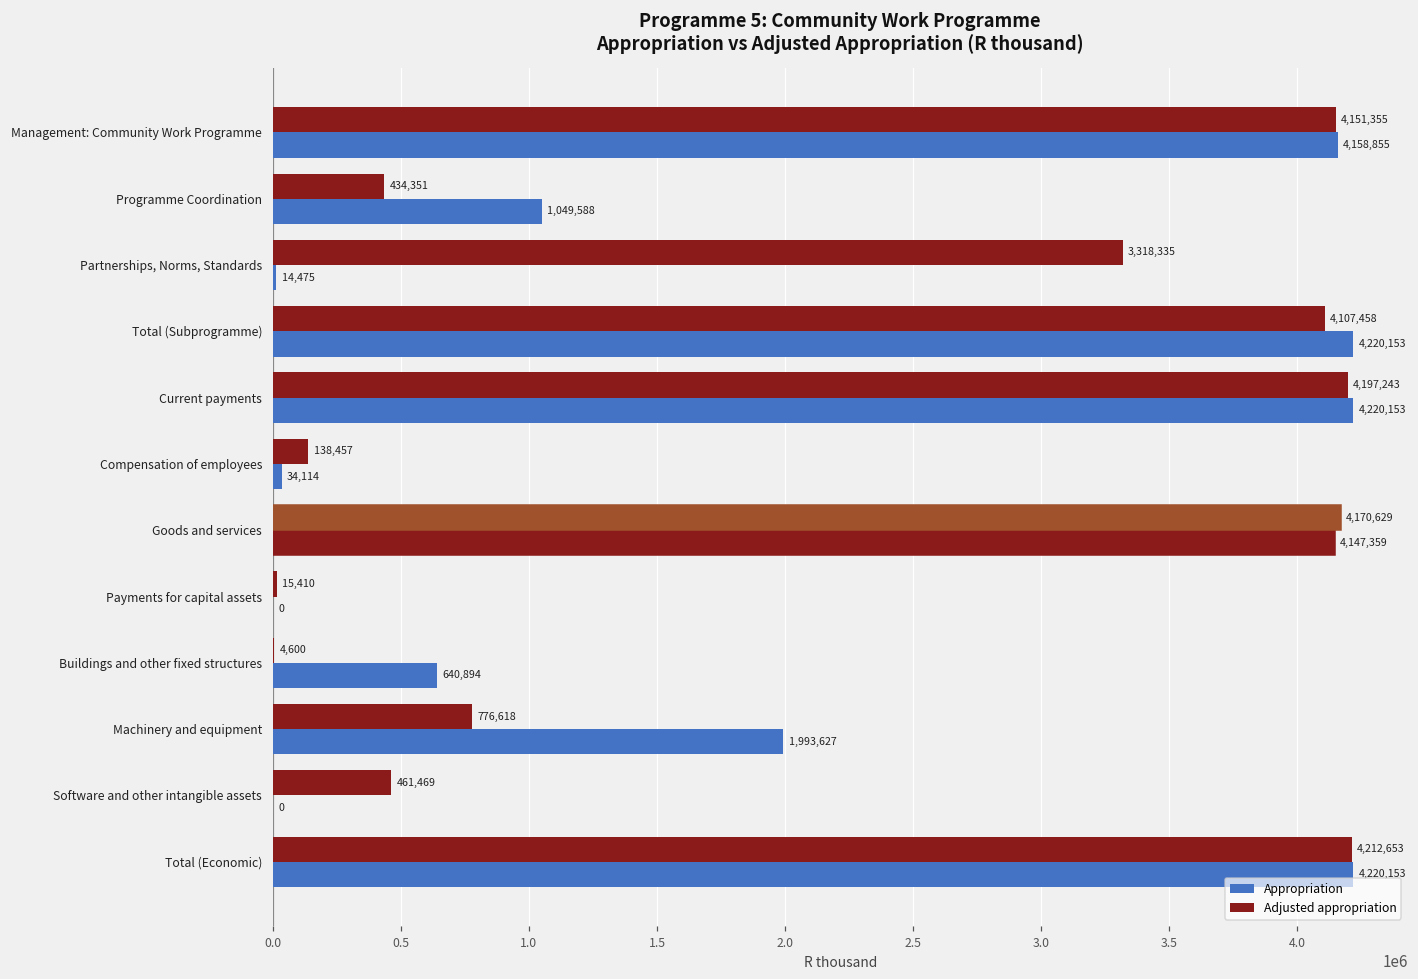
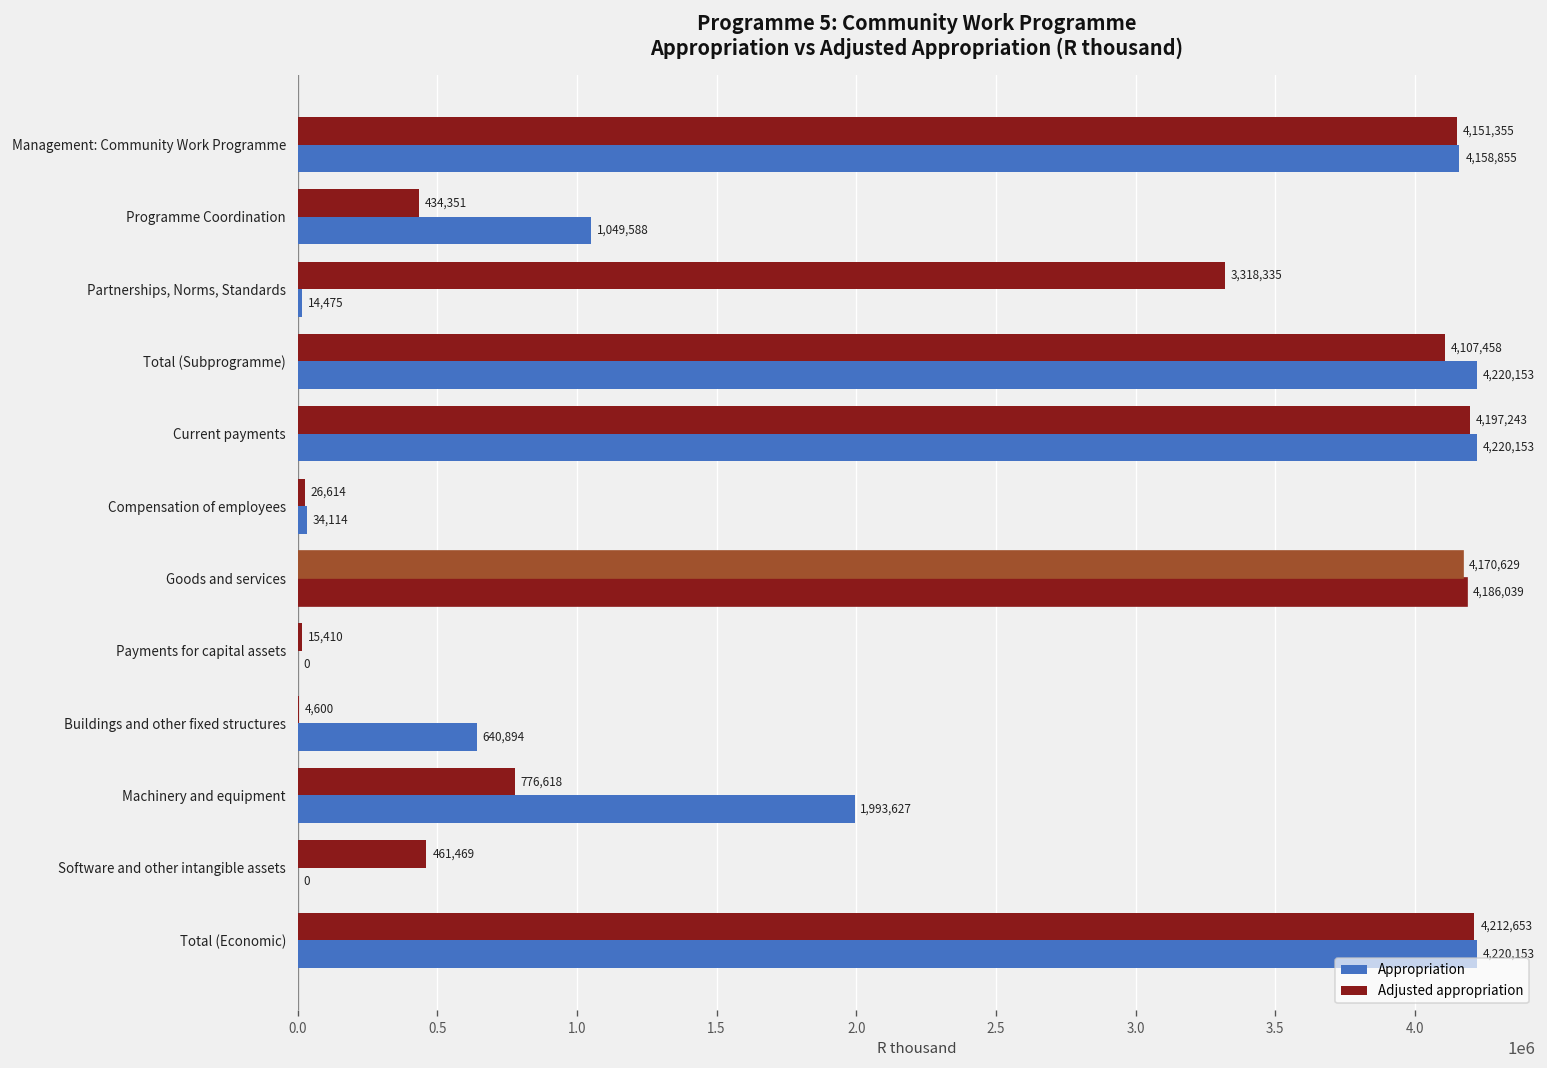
Adjusted appropriation, Compensation of employees: 138,457 -> 26,614
Appropriation, Goods and services: 4,147,359 -> 4,186,039
